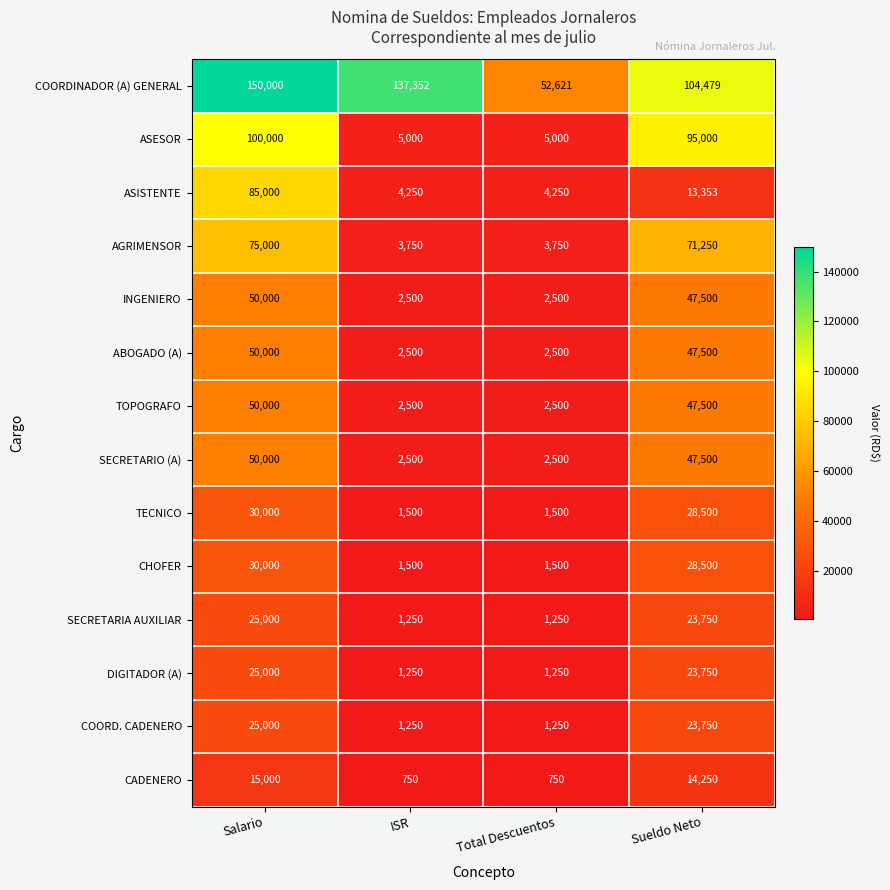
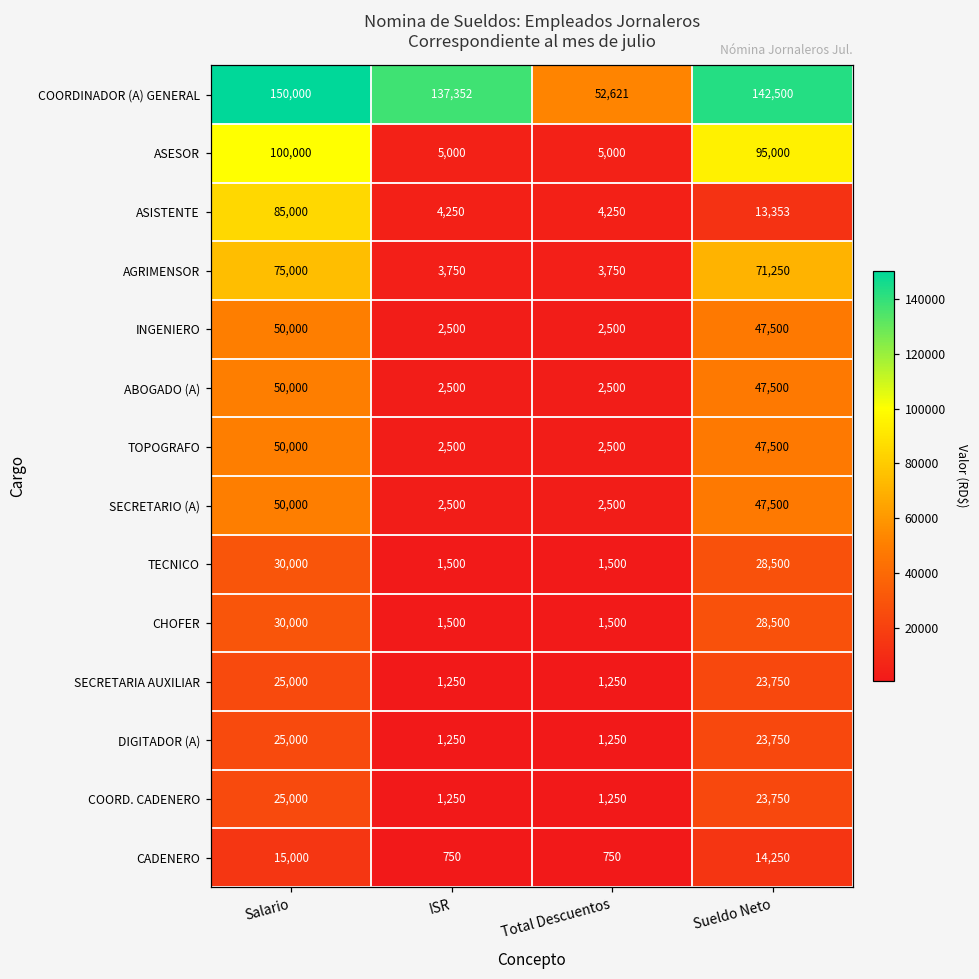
COORDINADOR (A) GENERAL, Sueldo Neto: 104,479 -> 142,500
